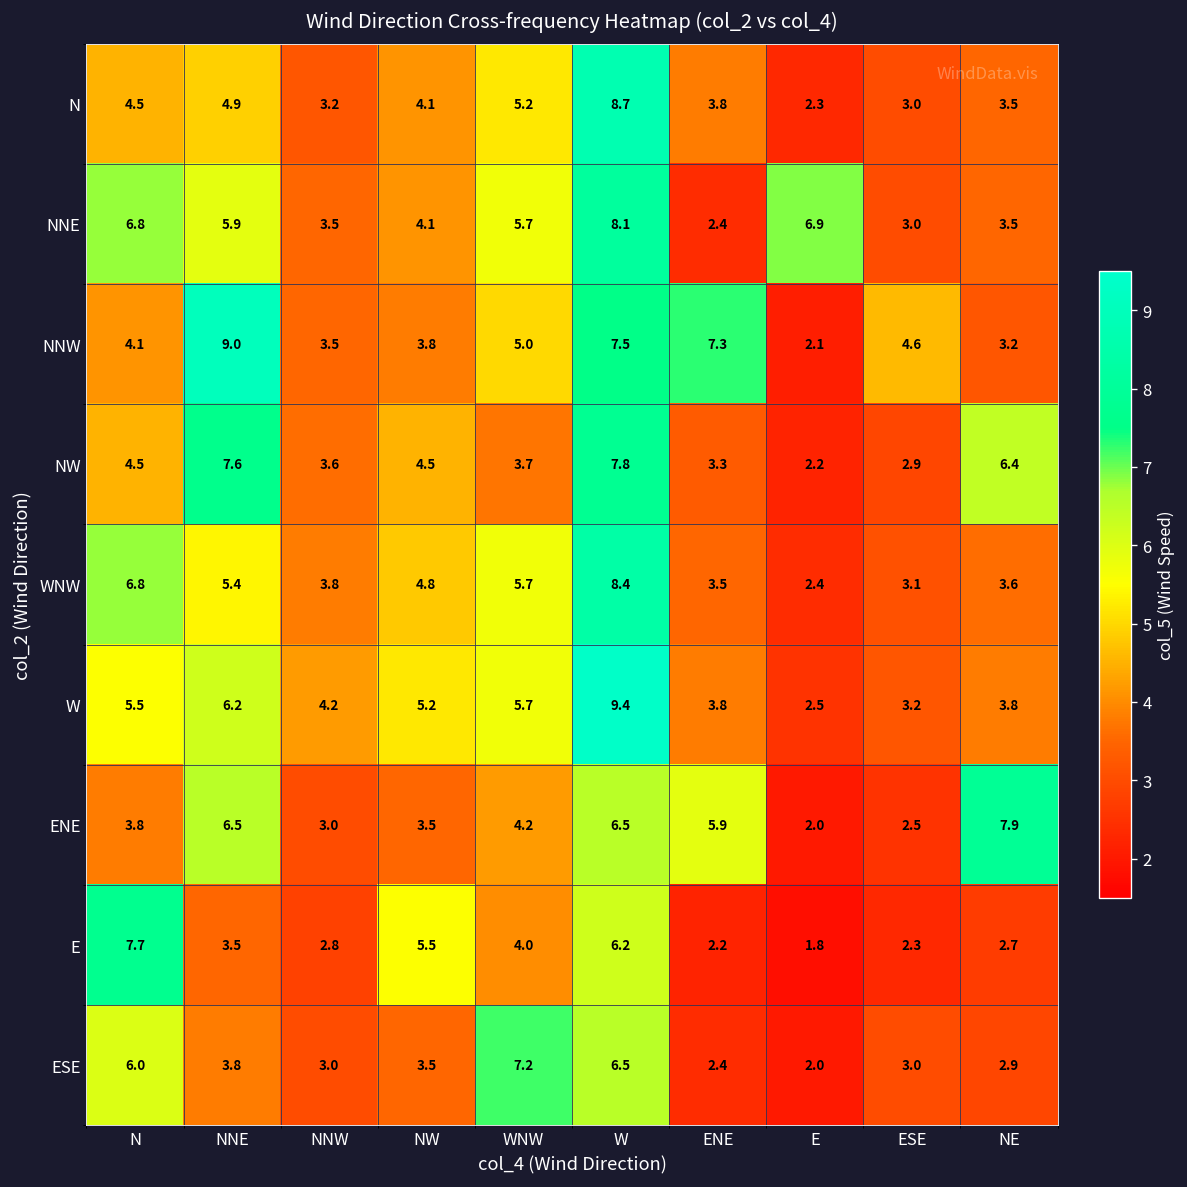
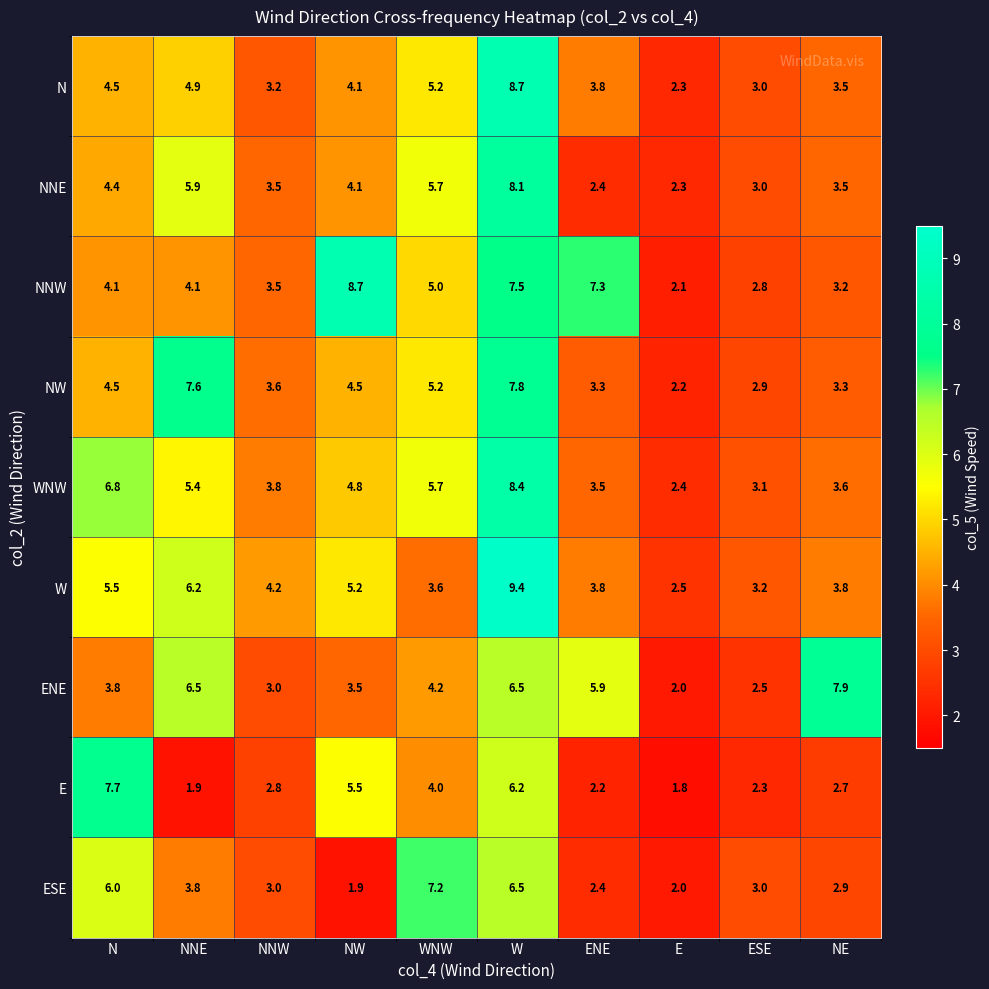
NNE, N: 6.8 -> 4.4
NNE, E: 6.9 -> 2.3
NNW, NNE: 9.0 -> 4.1
NNW, NW: 3.8 -> 8.7
NNW, ESE: 4.6 -> 2.8
NW, WNW: 3.7 -> 5.2
NW, NE: 6.4 -> 3.3
W, WNW: 5.7 -> 3.6
E, NNE: 3.5 -> 1.9
ESE, NW: 3.5 -> 1.9
